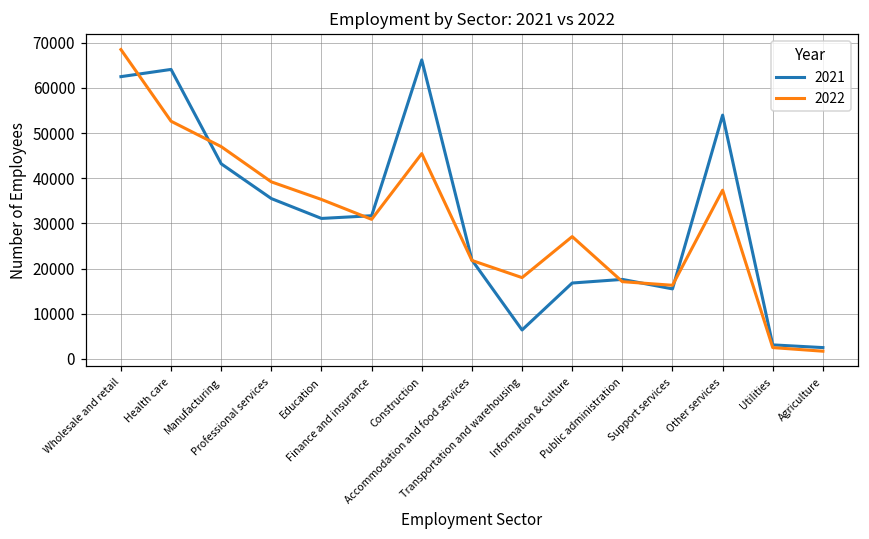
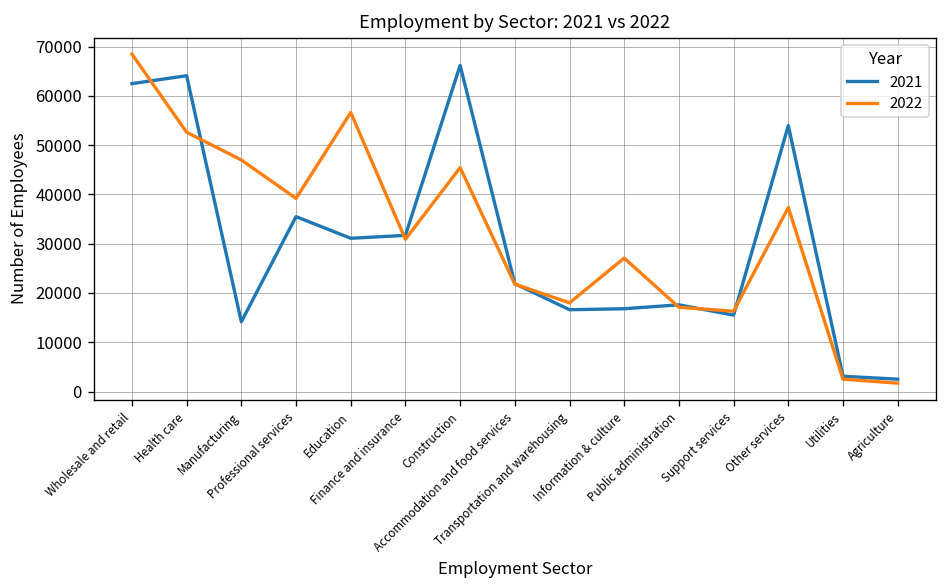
2021, Manufacturing: 43000 -> 14000
2022, Education: 35000 -> 57000
2021, Transportation and warehousing: 6000 -> 17000
